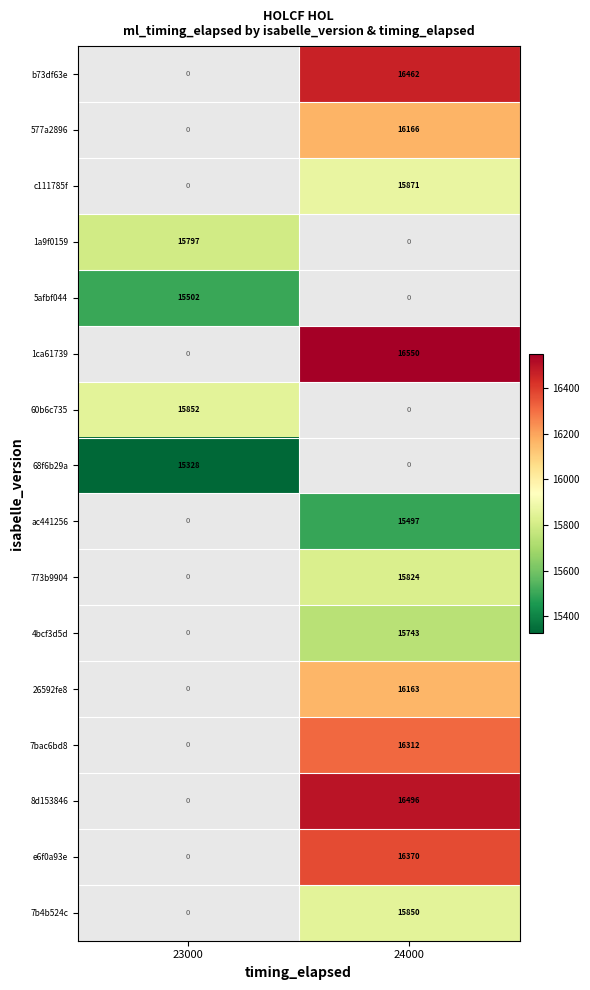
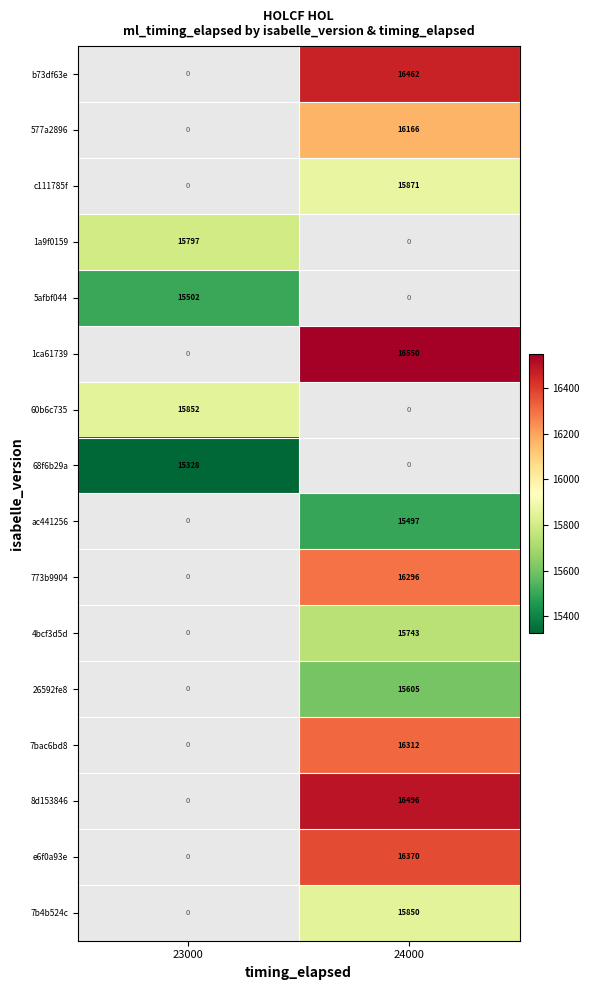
773b9904, 24000: 15824 -> 16296
26592fe8, 24000: 16163 -> 15605
